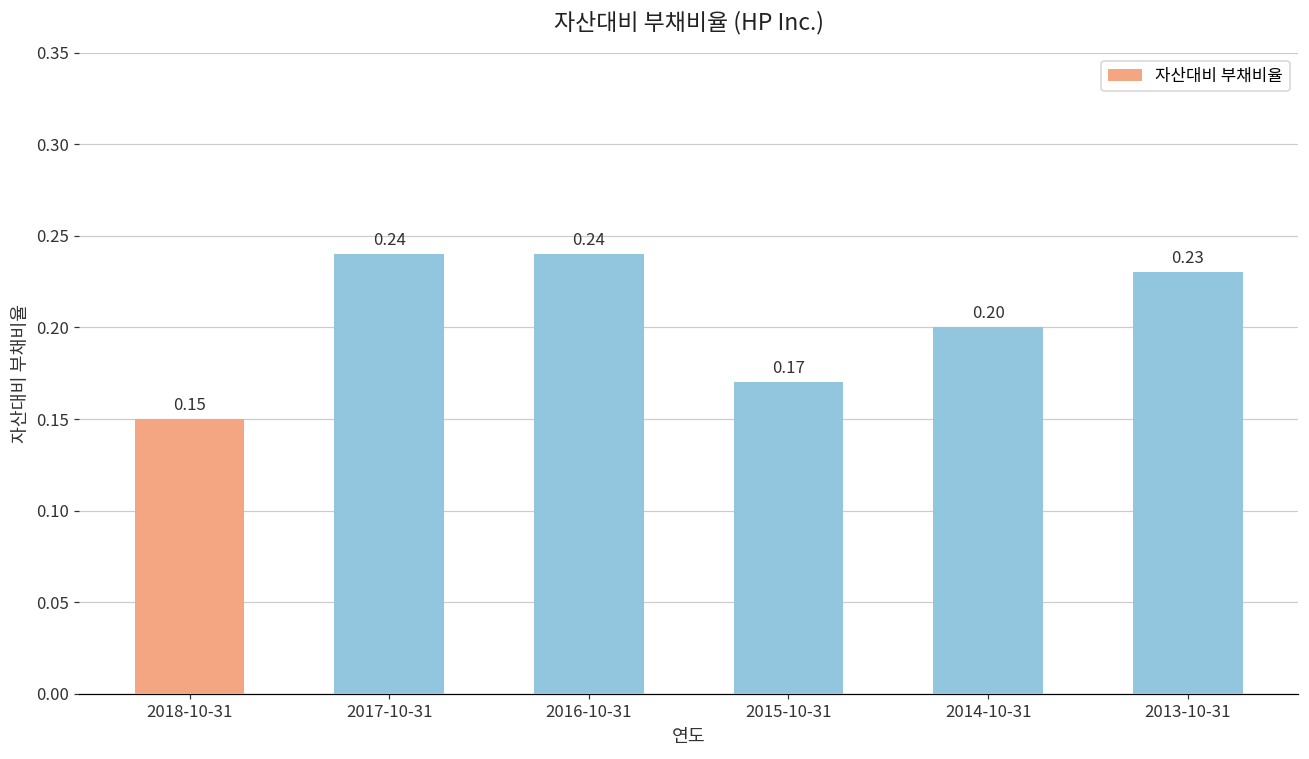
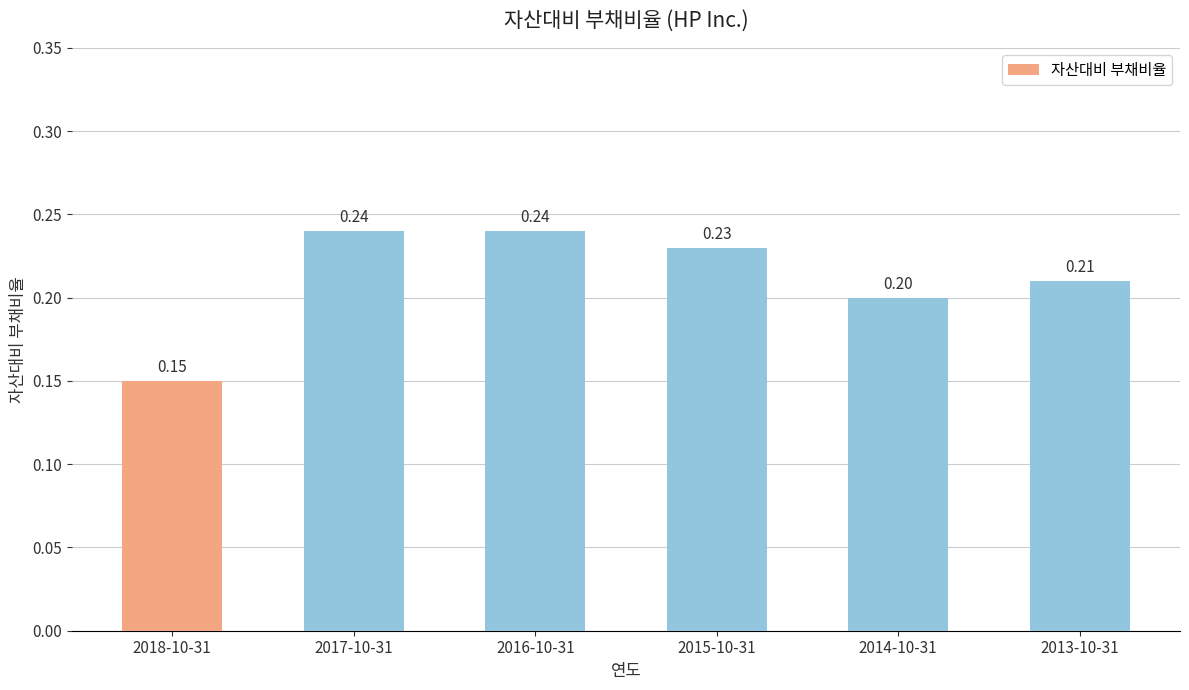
2015-10-31: 0.17 -> 0.23
2013-10-31: 0.23 -> 0.21
